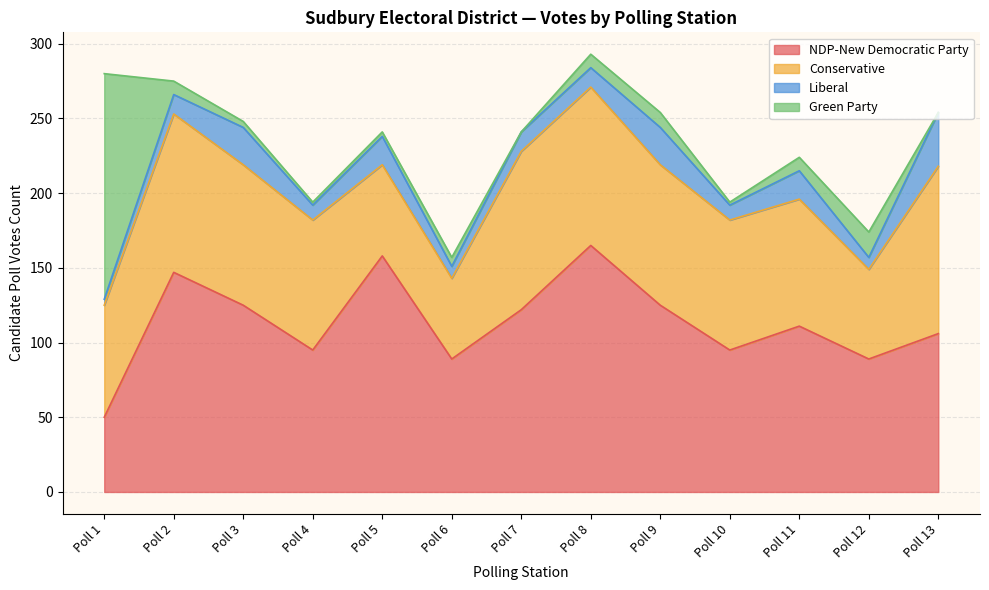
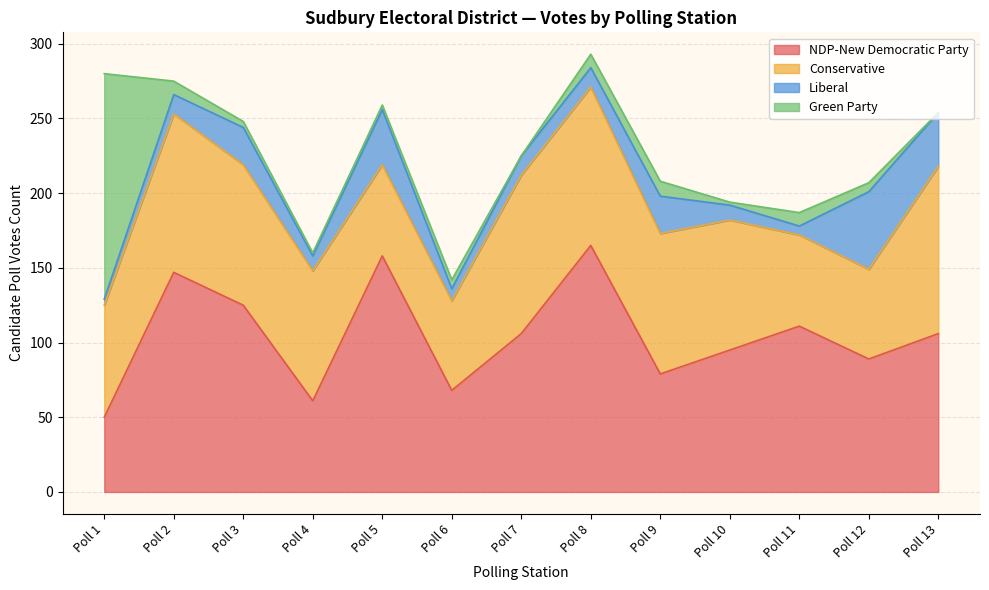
NDP-New Democratic Party, Poll 4: 95 -> 61
Liberal, Poll 5: 19 -> 37
NDP-New Democratic Party, Poll 6: 89 -> 68
Conservative, Poll 6: 54 -> 60
NDP-New Democratic Party, Poll 7: 122 -> 106
NDP-New Democratic Party, Poll 9: 125 -> 79
Conservative, Poll 11: 85 -> 61
Liberal, Poll 11: 19 -> 6
Liberal, Poll 12: 8 -> 52
Green Party, Poll 12: 17 -> 6
